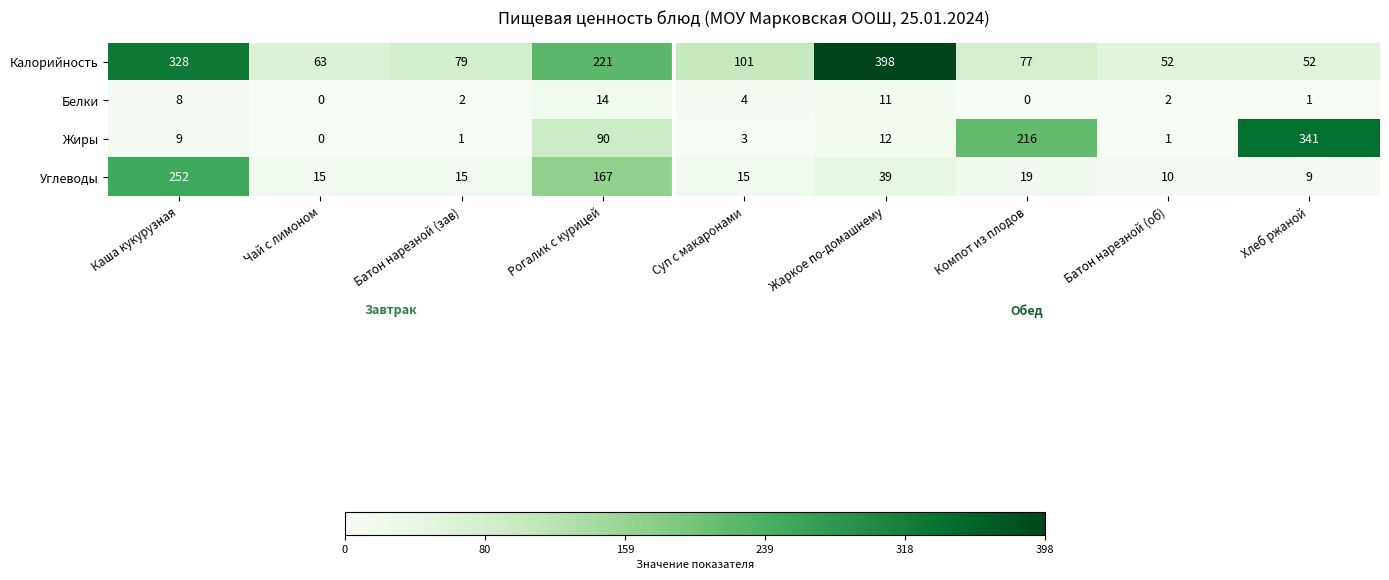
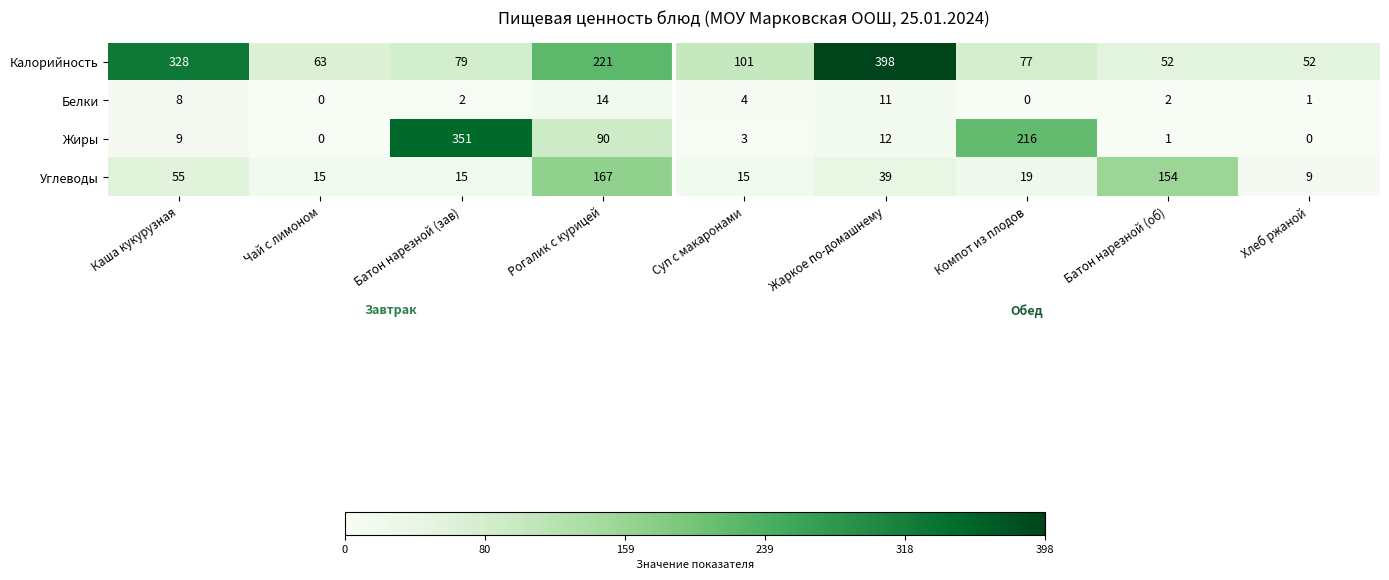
Жиры, Батон нарезной (зав): 1 -> 351
Жиры, Хлеб ржаной: 341 -> 0
Углеводы, Каша кукурузная: 252 -> 55
Углеводы, Батон нарезной (об): 10 -> 154
